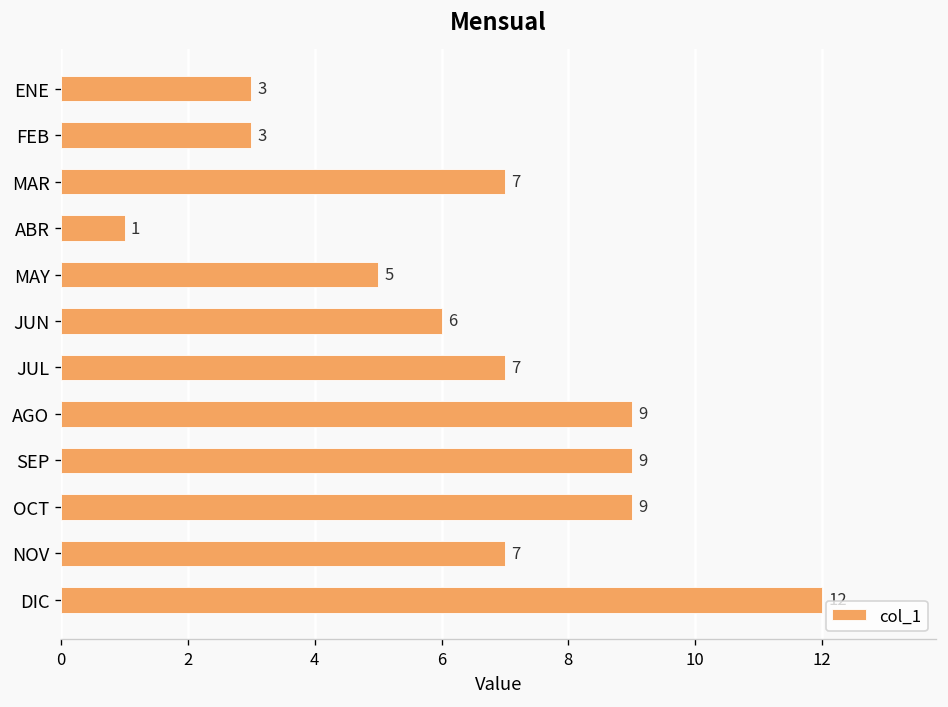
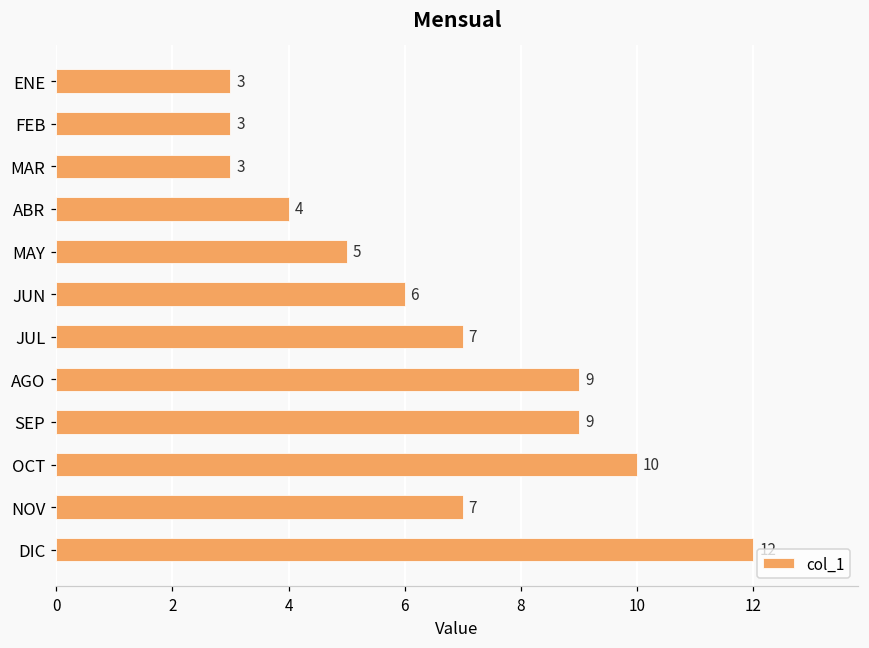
MAR: 7 -> 3
ABR: 1 -> 4
OCT: 9 -> 10
